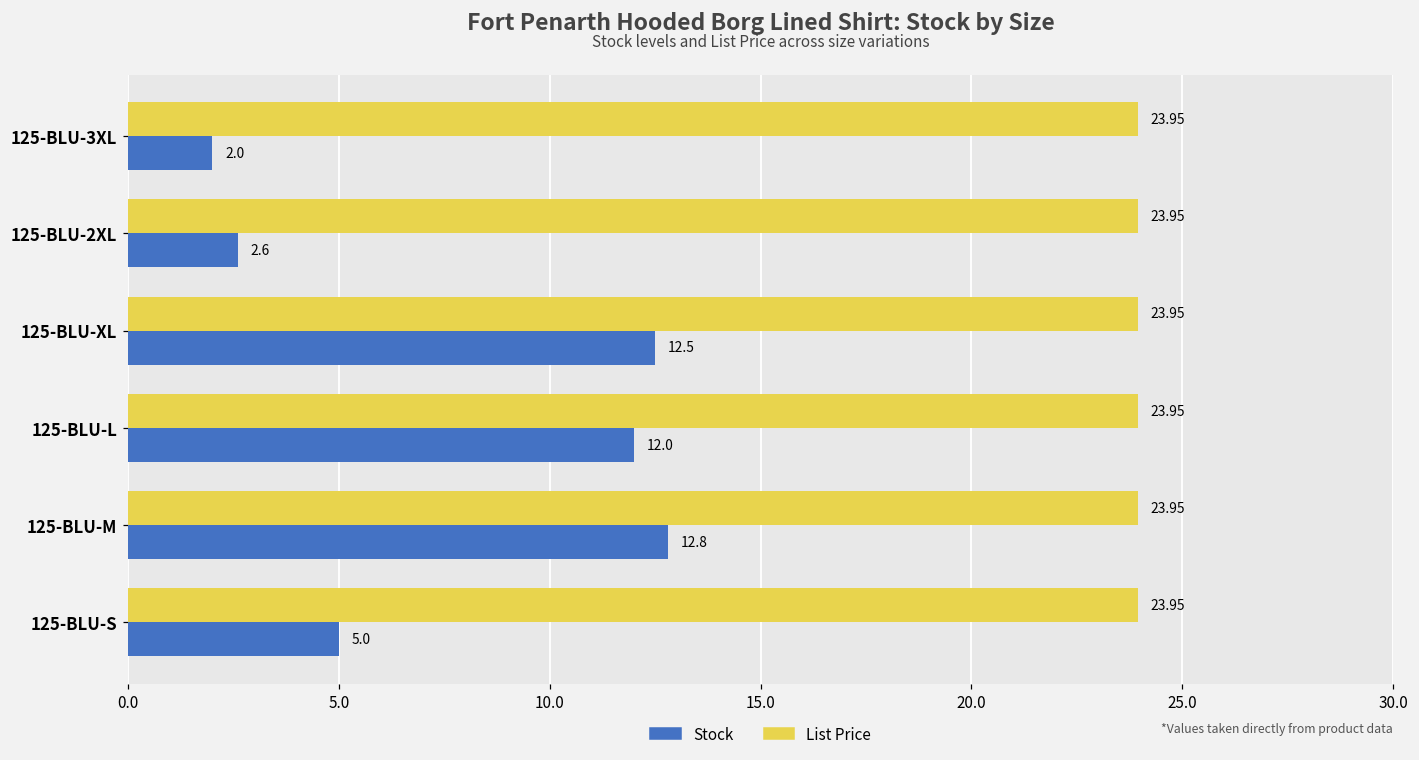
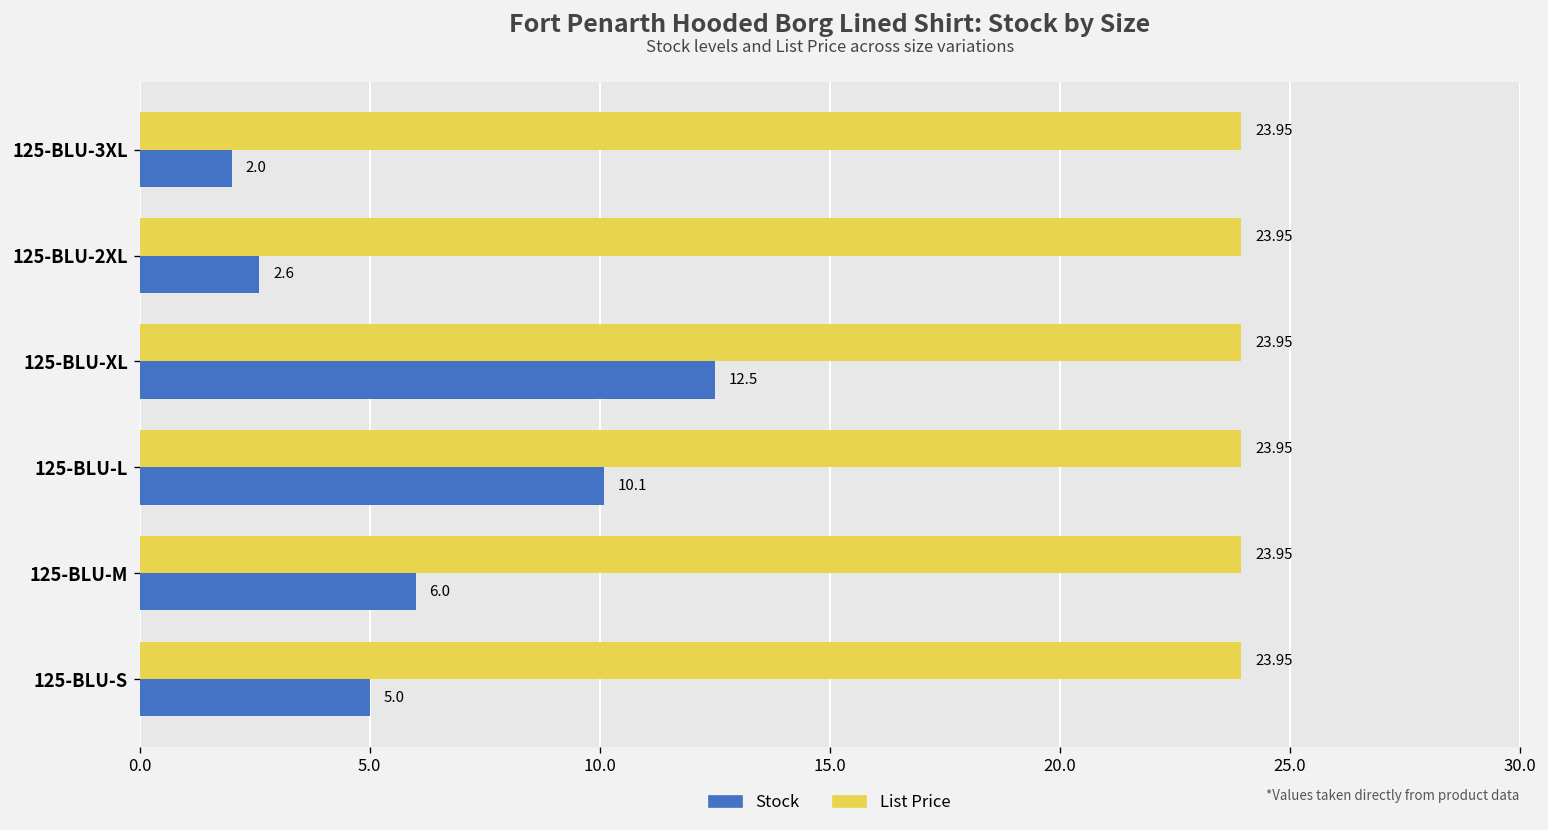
Stock, 125-BLU-L: 12.0 -> 10.1
Stock, 125-BLU-M: 12.8 -> 6.0
